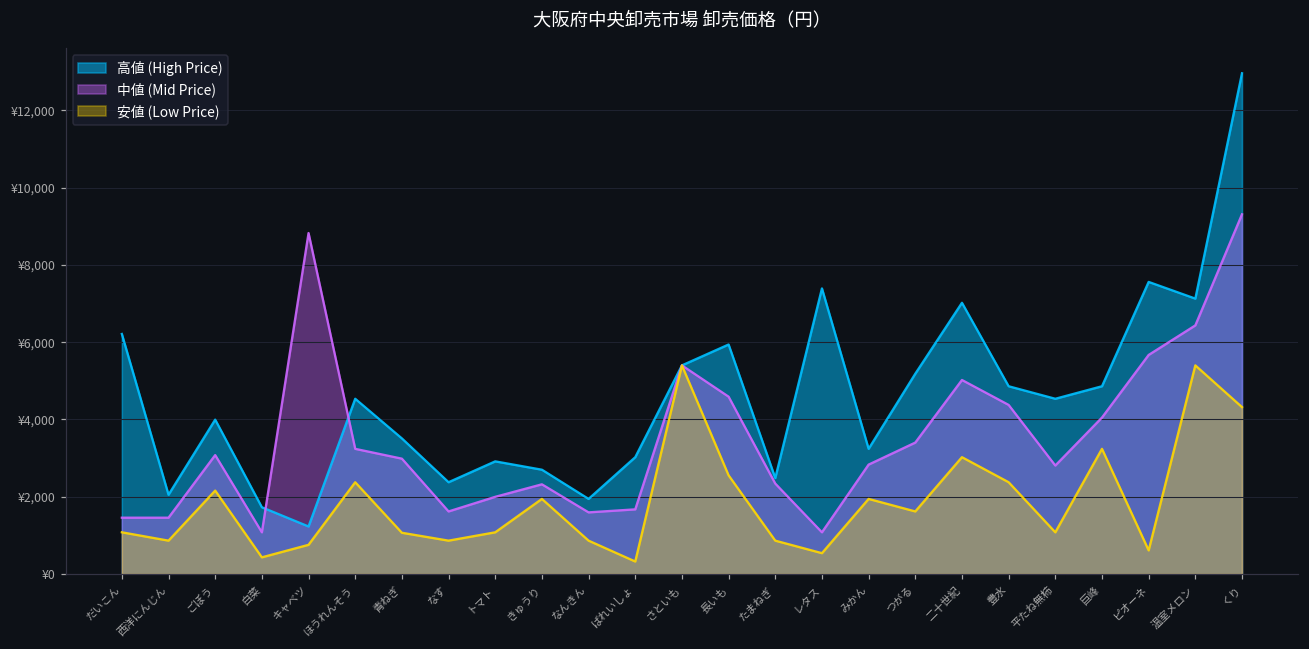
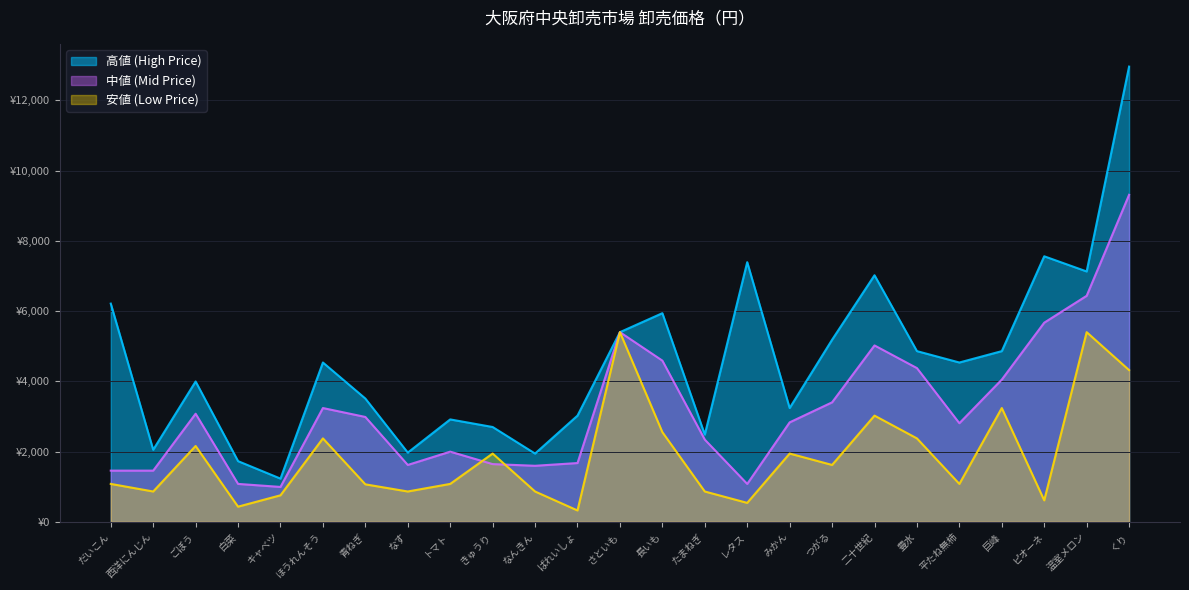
中値 (Mid Price), キャベツ: ¥8,800 -> ¥1,000
高値 (High Price), なす: ¥2,400 -> ¥2,000
中値 (Mid Price), きゅうり: ¥2,300 -> ¥1,600
